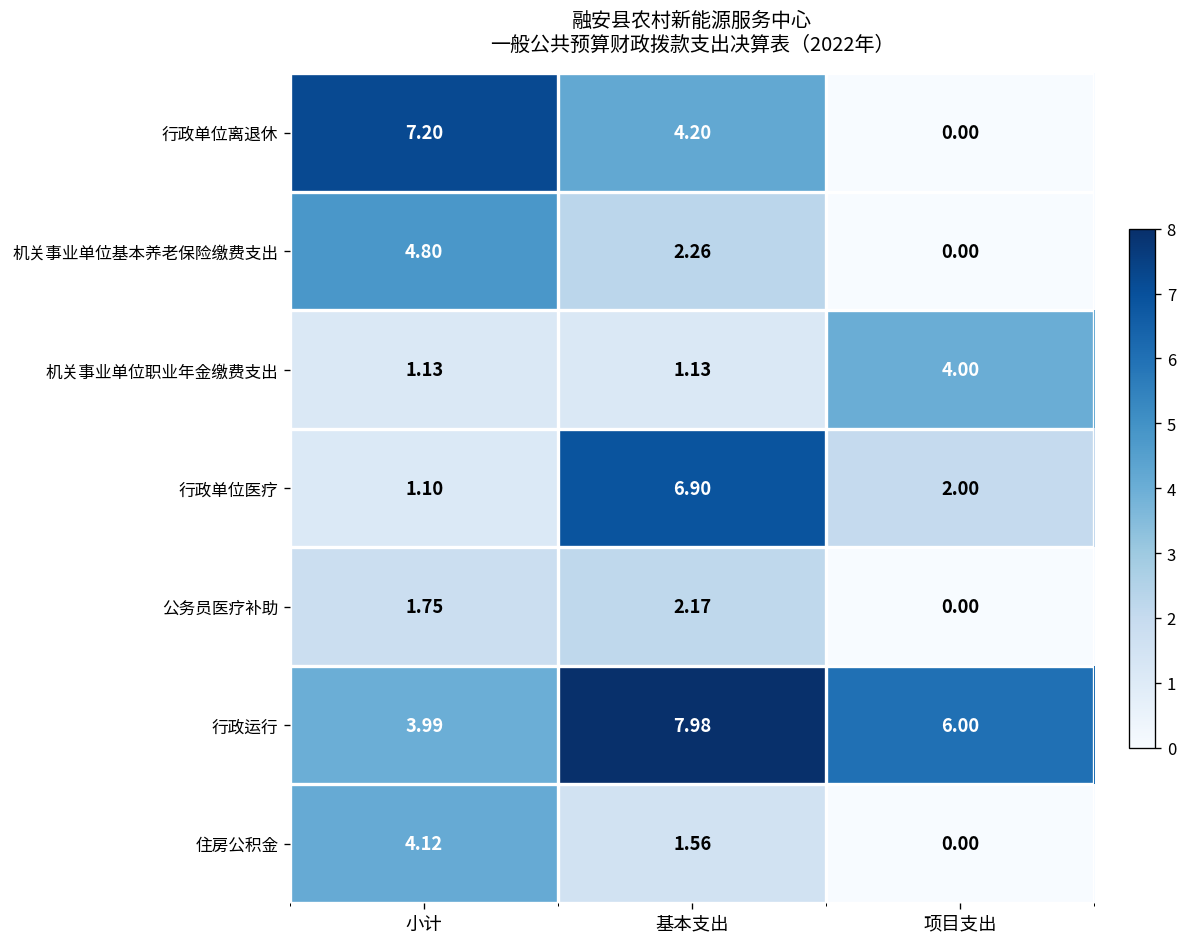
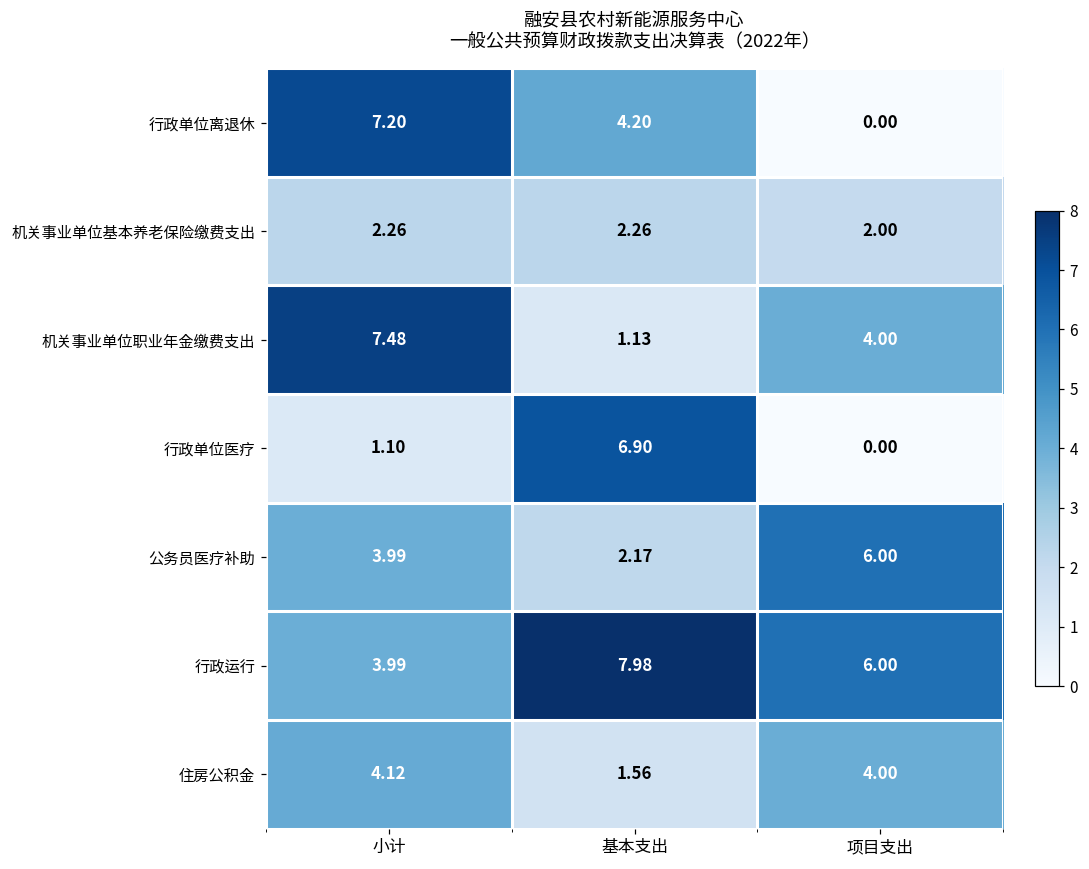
机关事业单位基本养老保险缴费支出, 小计: 4.80 -> 2.26
机关事业单位基本养老保险缴费支出, 项目支出: 0.00 -> 2.00
机关事业单位职业年金缴费支出, 小计: 1.13 -> 7.48
行政单位医疗, 项目支出: 2.00 -> 0.00
公务员医疗补助, 小计: 1.75 -> 3.99
公务员医疗补助, 项目支出: 0.00 -> 6.00
住房公积金, 项目支出: 0.00 -> 4.00
